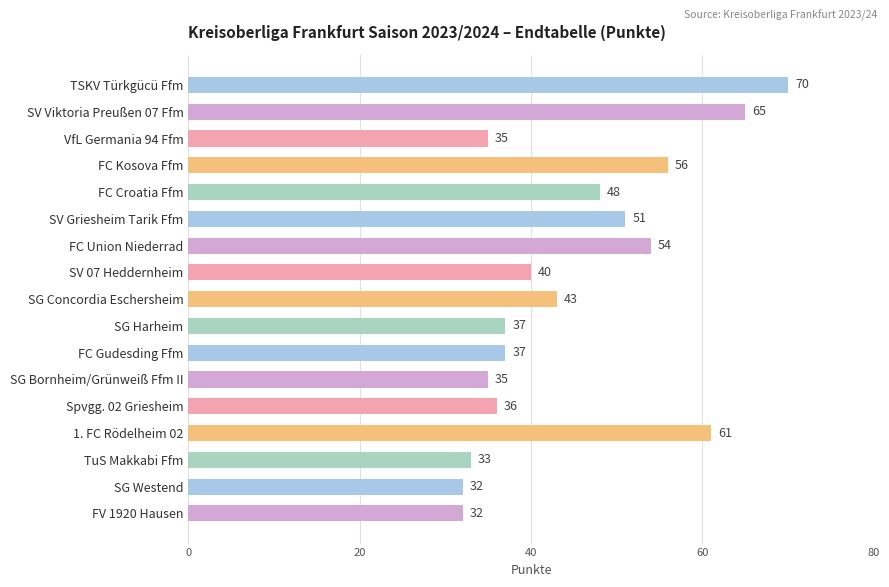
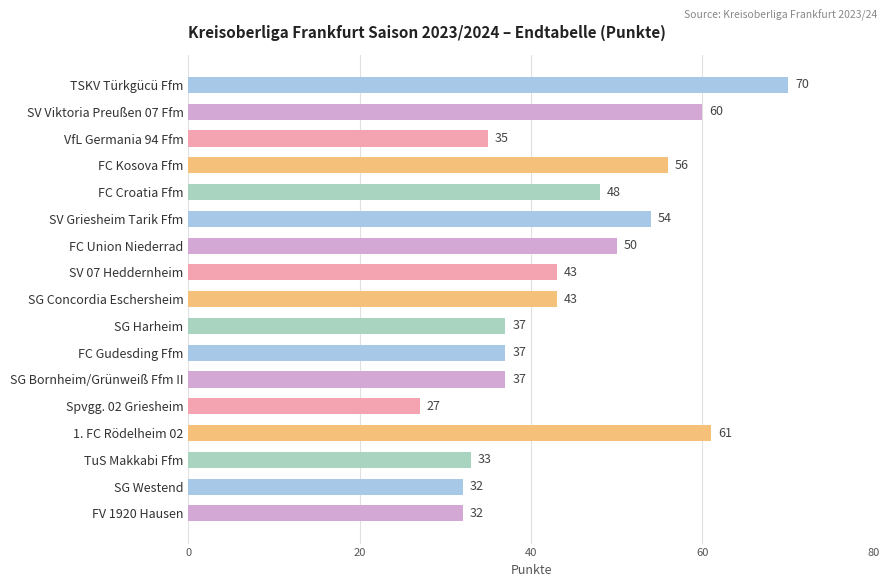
SV Viktoria Preußen 07 Ffm: 65 -> 60
SV Griesheim Tarik Ffm: 51 -> 54
FC Union Niederrad: 54 -> 50
SV 07 Heddernheim: 40 -> 43
SG Bornheim/Grünweiß Ffm II: 35 -> 37
Spvgg. 02 Griesheim: 36 -> 27
